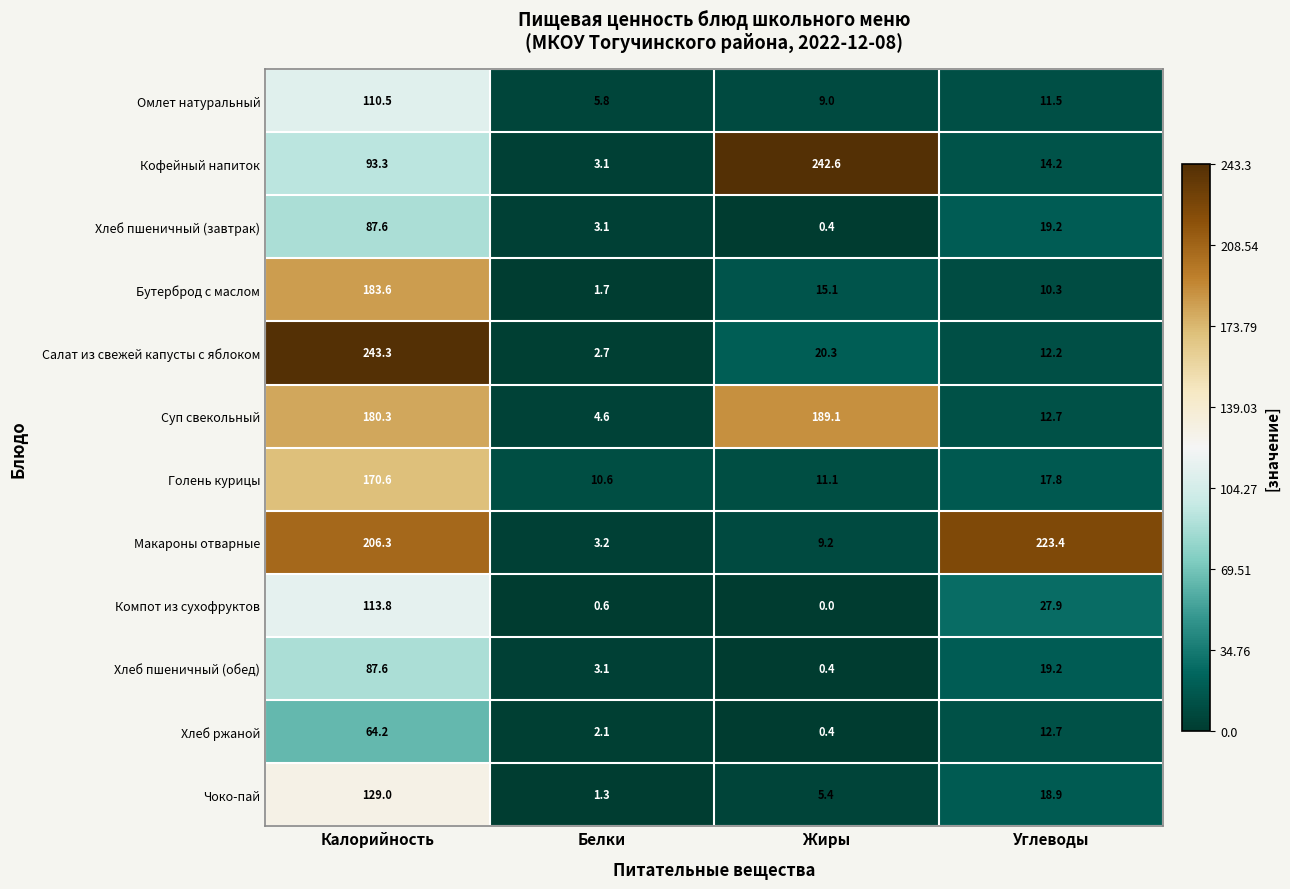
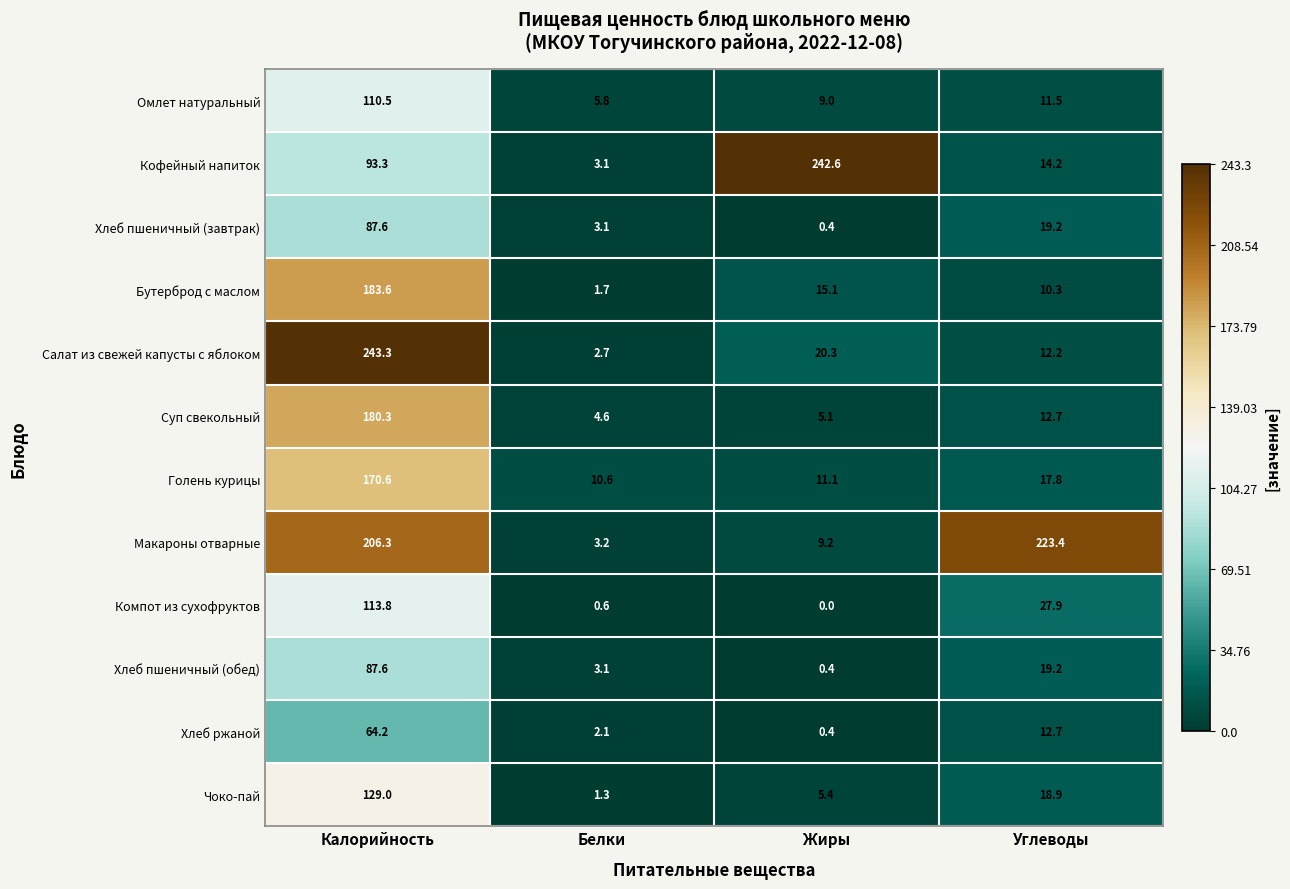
Суп свекольный, Жиры: 189.1 -> 5.1
